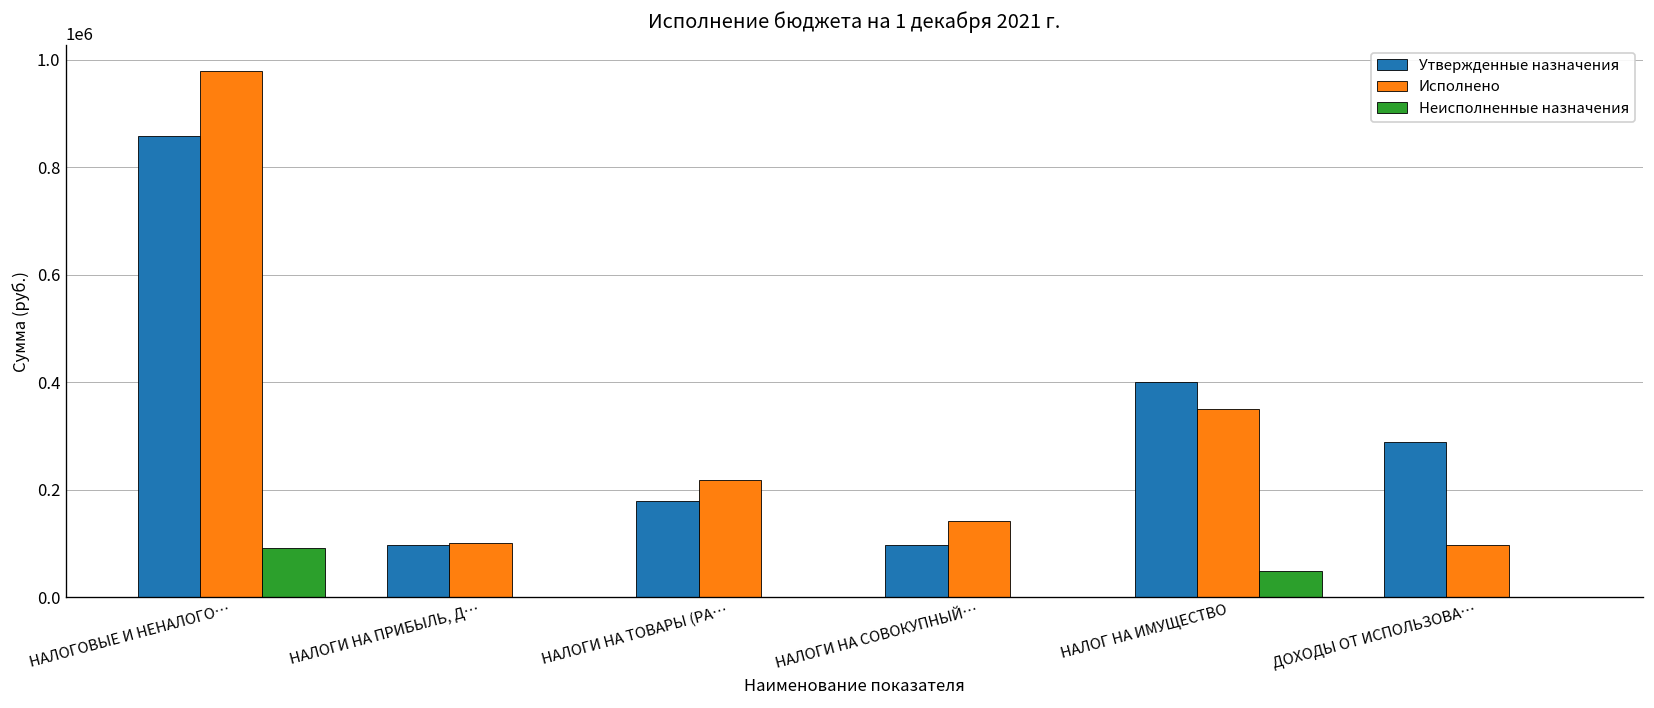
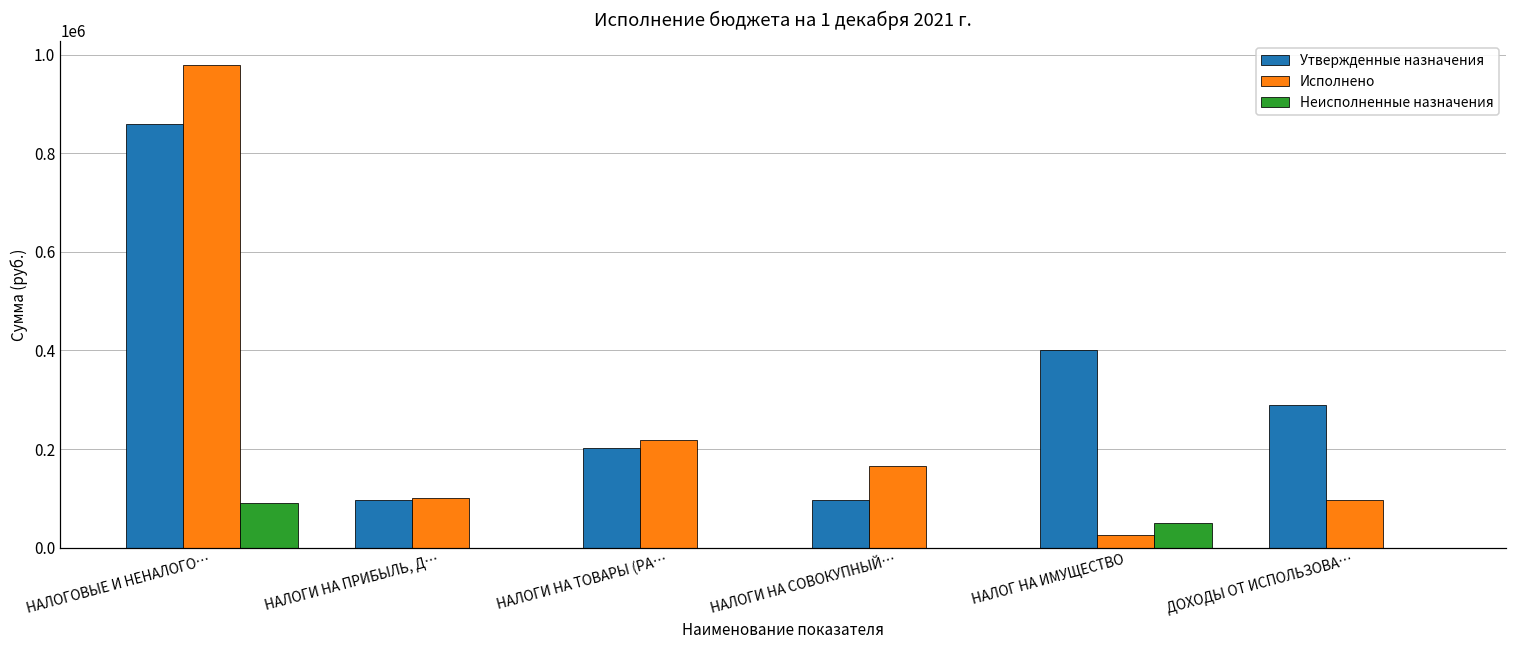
Утвержденные назначения, НАЛОГИ НА ТОВАРЫ (РА…: 180000 -> 200000
Исполнено, НАЛОГИ НА СОВОКУПНЫЙ…: 140000 -> 160000
Исполнено, НАЛОГ НА ИМУЩЕСТВО: 350000 -> 30000
